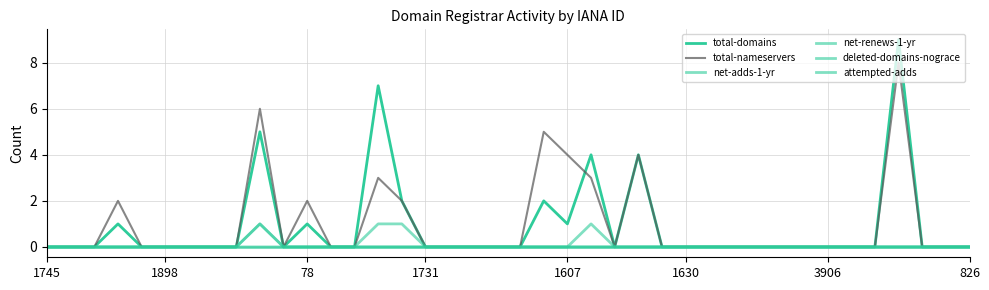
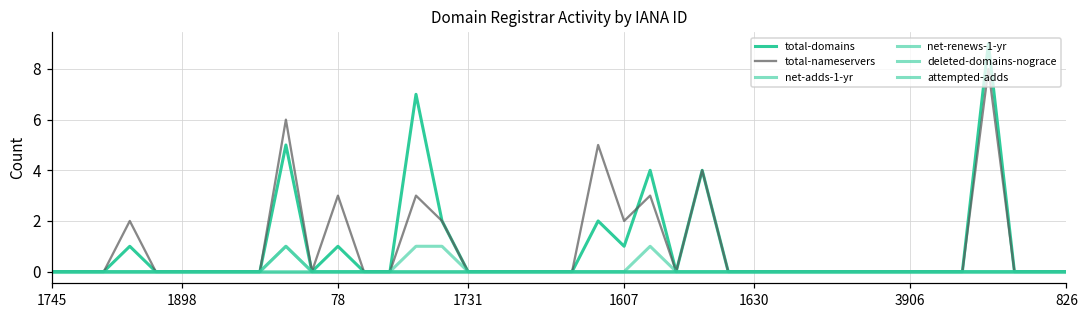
total-nameservers, 78: 2 -> 3
total-nameservers, 1607: 4 -> 2
